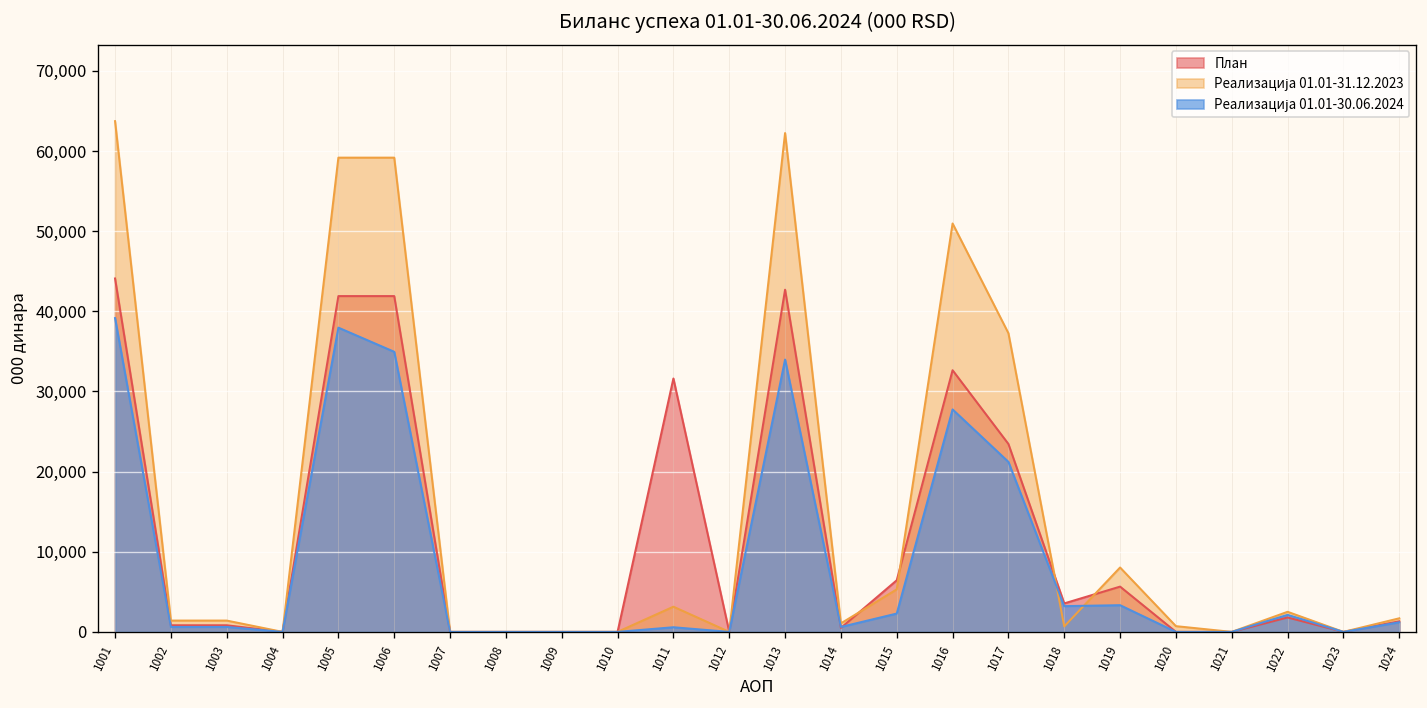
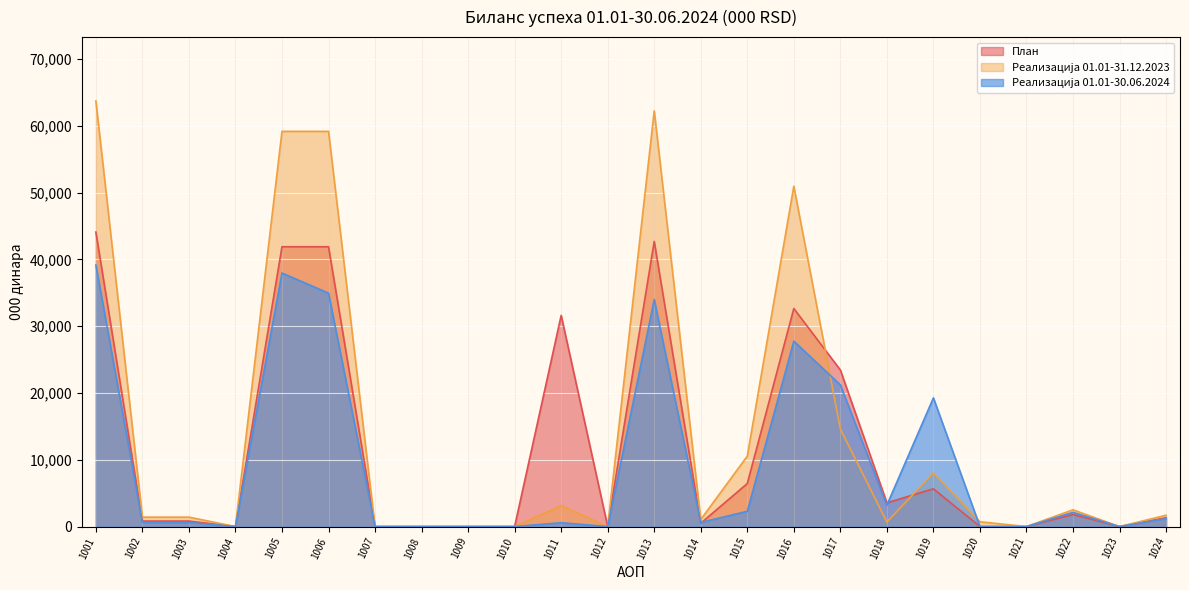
Реализација 01.01-31.12.2023, 1015: 5,000 -> 11,000
Реализација 01.01-31.12.2023, 1017: 37,000 -> 15,000
Реализација 01.01-30.06.2024, 1019: 3,000 -> 19,000
